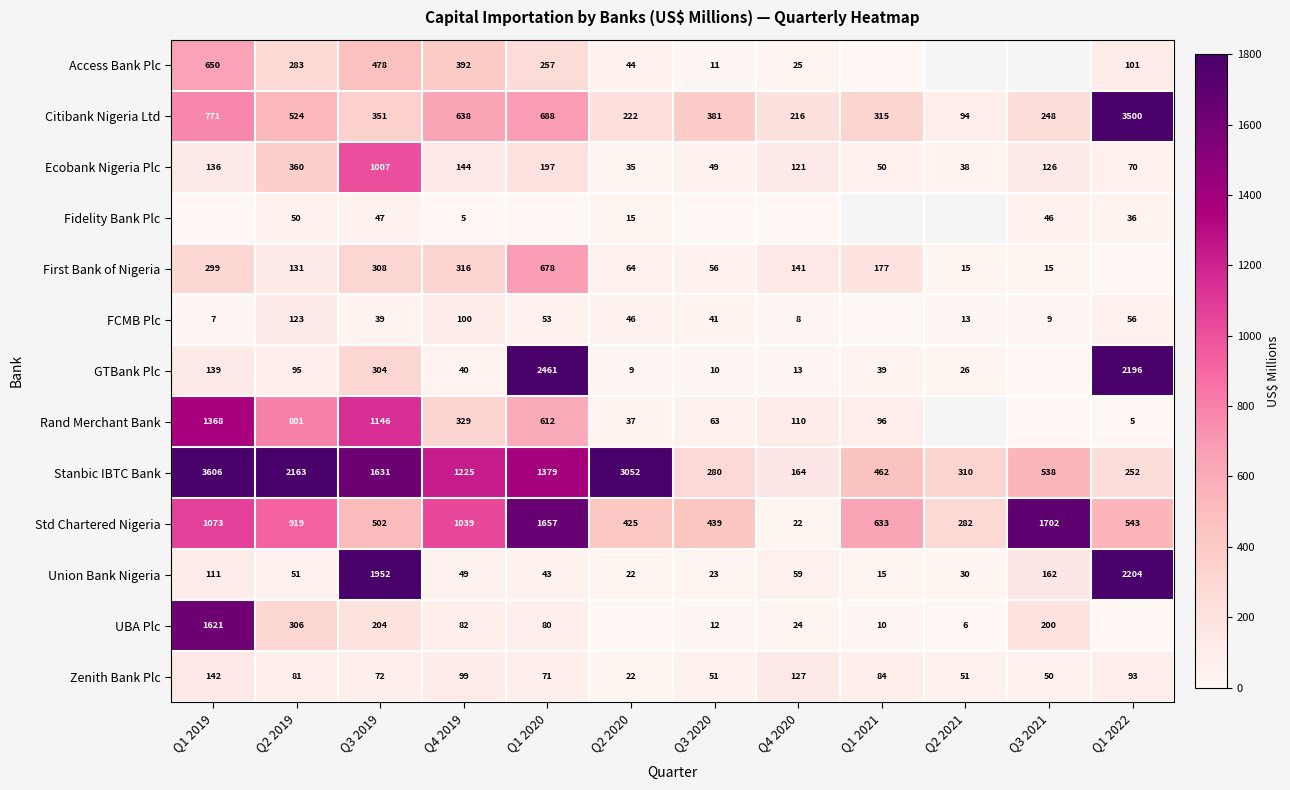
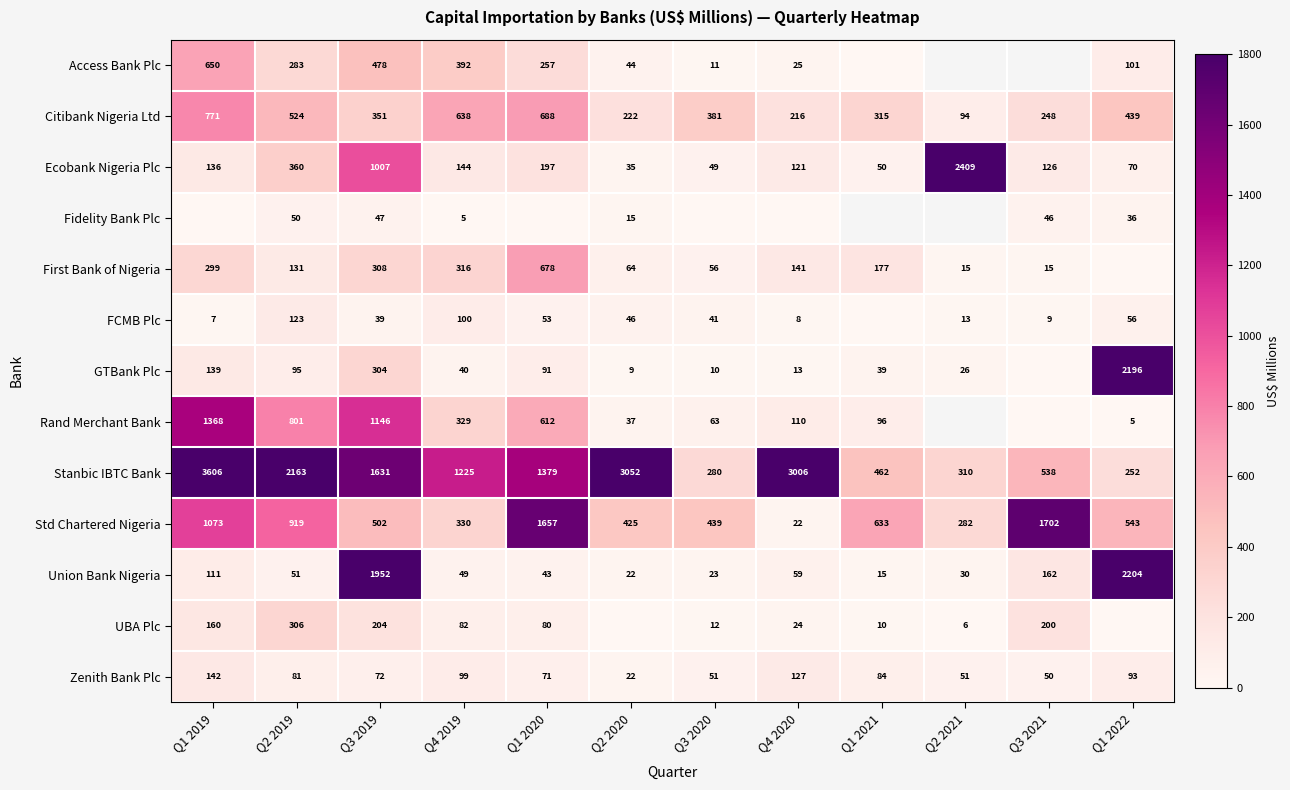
Citibank Nigeria Ltd, Q1 2022: 3500 -> 439
Ecobank Nigeria Plc, Q2 2021: 38 -> 2409
GTBank Plc, Q1 2020: 2461 -> 91
Stanbic IBTC Bank, Q4 2020: 164 -> 3006
Std Chartered Nigeria, Q4 2019: 1039 -> 330
UBA Plc, Q1 2019: 1621 -> 160
